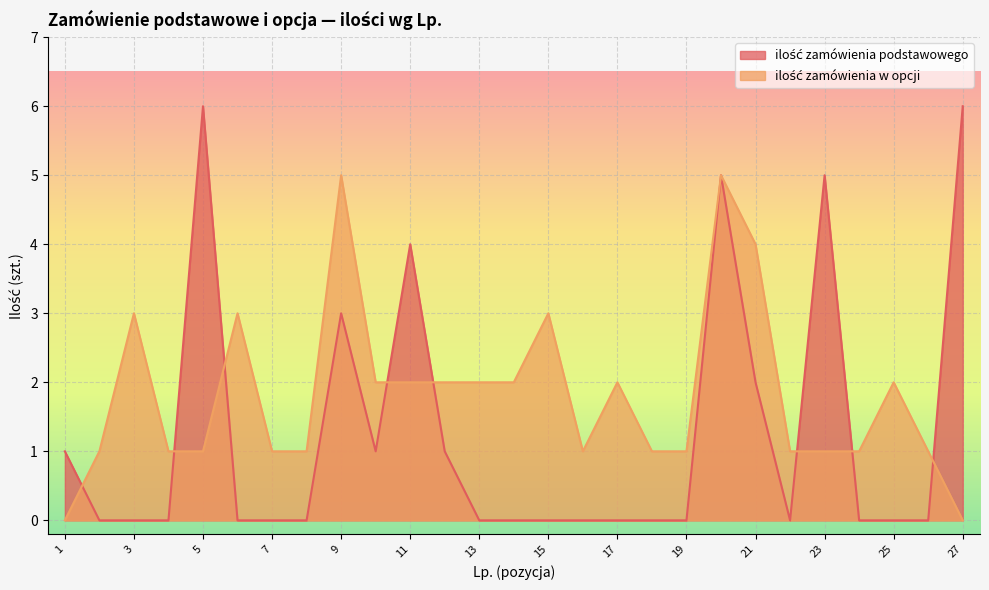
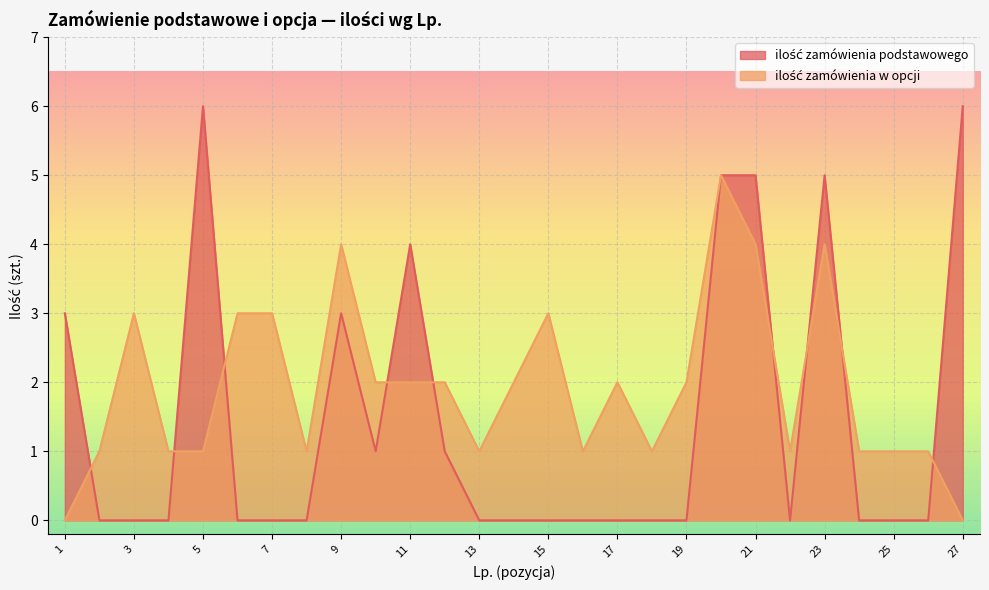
ilość zamówienia podstawowego, 1: 1 -> 3
ilość zamówienia w opcji, 7: 1 -> 3
ilość zamówienia w opcji, 9: 5 -> 4
ilość zamówienia w opcji, 13: 2 -> 1
ilość zamówienia w opcji, 19: 1 -> 2
ilość zamówienia podstawowego, 21: 2 -> 5
ilość zamówienia w opcji, 23: 1 -> 4
ilość zamówienia w opcji, 25: 2 -> 1
